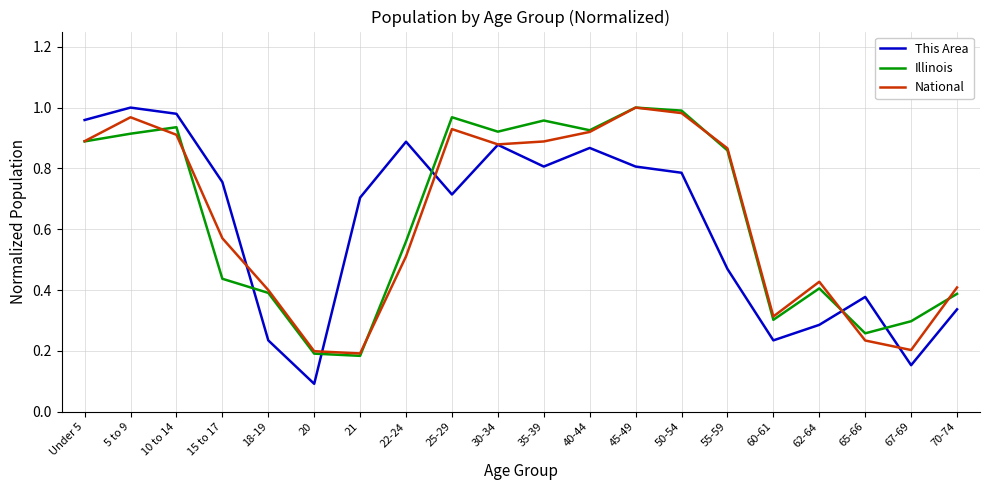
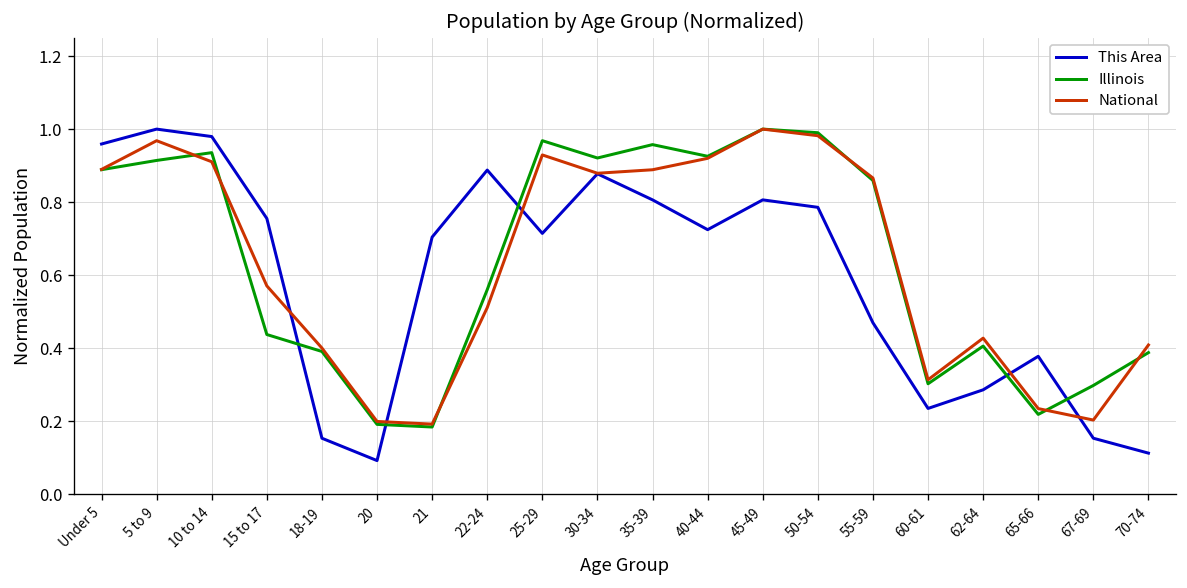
This Area, 18-19: 0.23 -> 0.15
This Area, 40-44: 0.87 -> 0.72
Illinois, 65-66: 0.26 -> 0.22
This Area, 70-74: 0.34 -> 0.11
